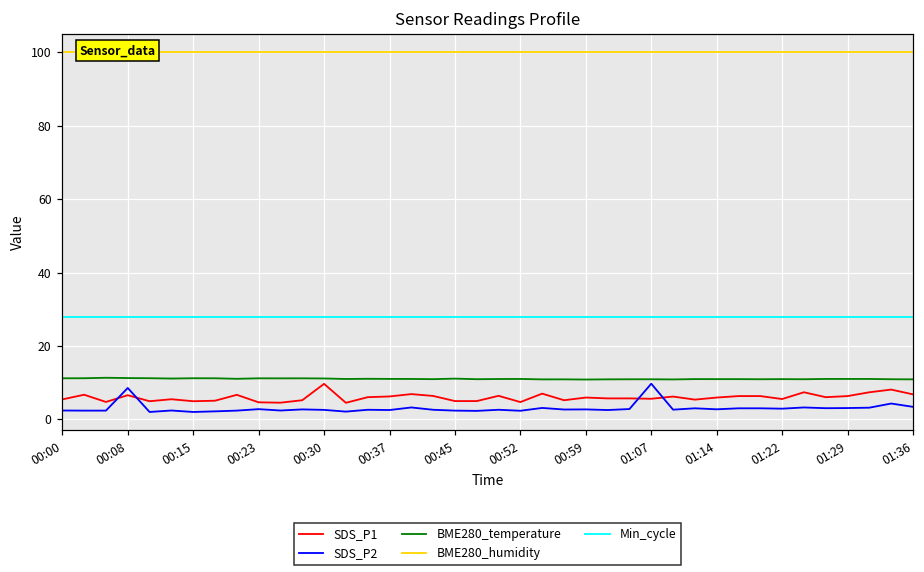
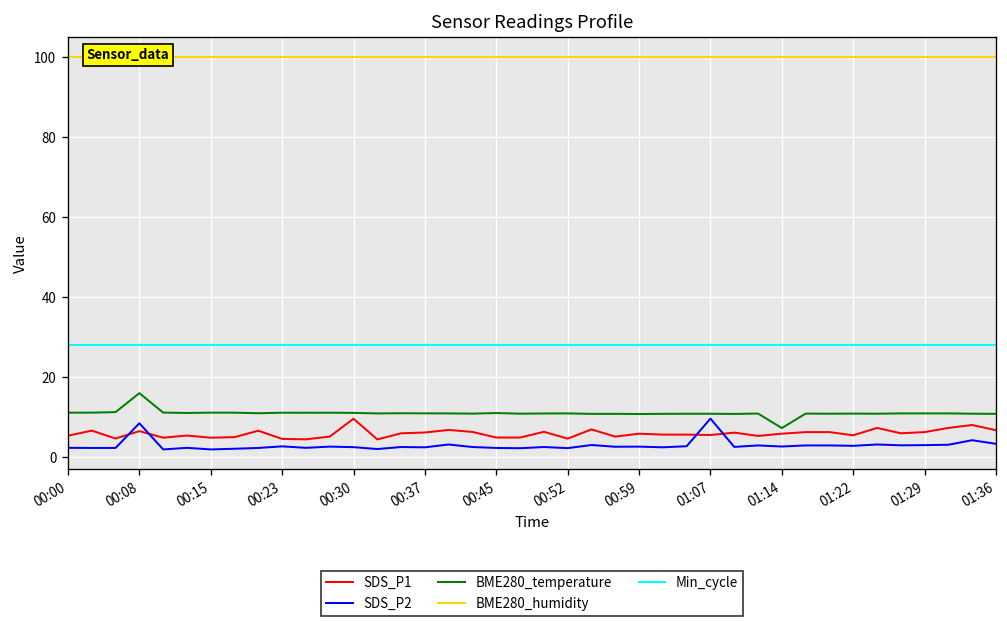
BME280_temperature, 00:08: 11 -> 16
BME280_temperature, 01:14: 11 -> 7
